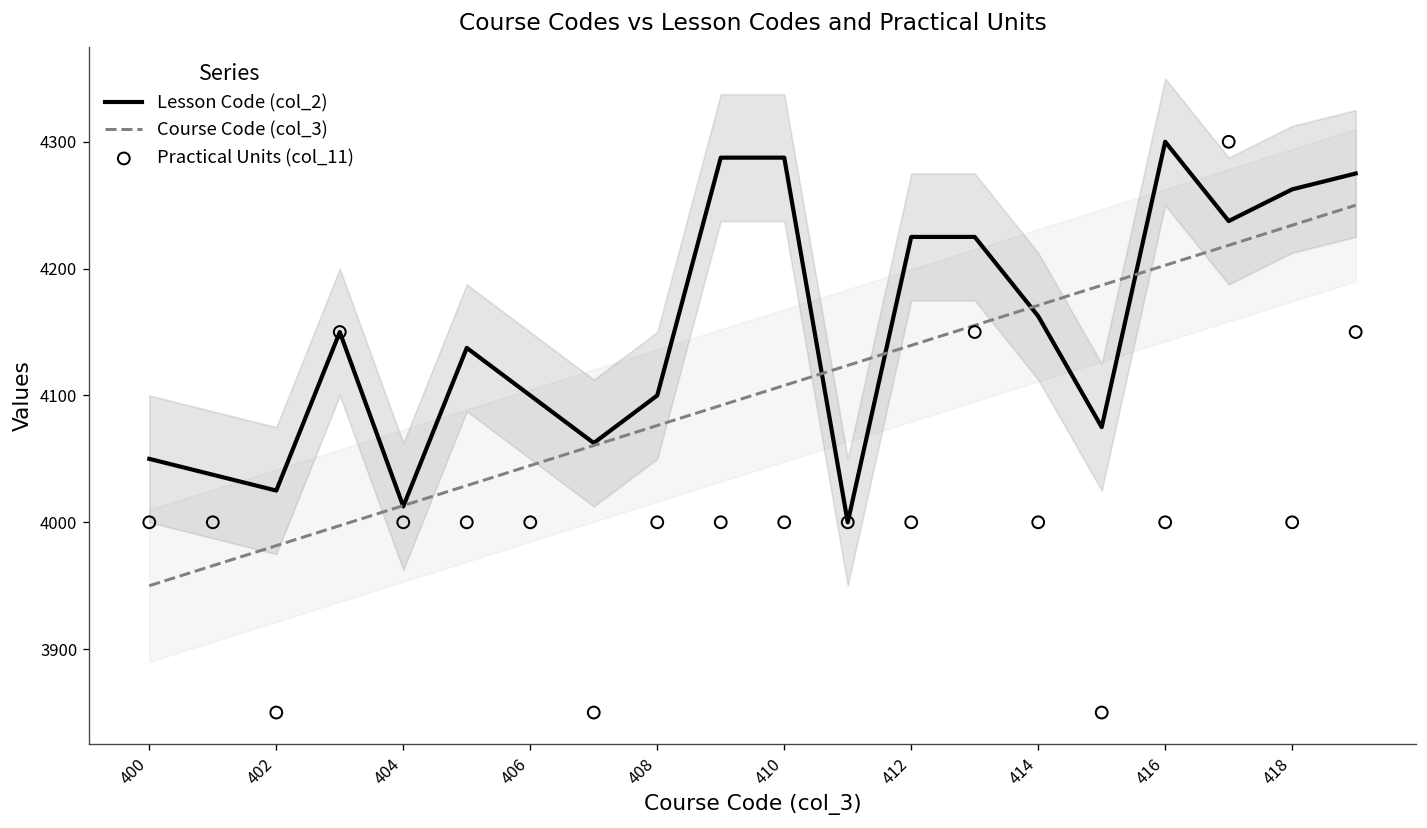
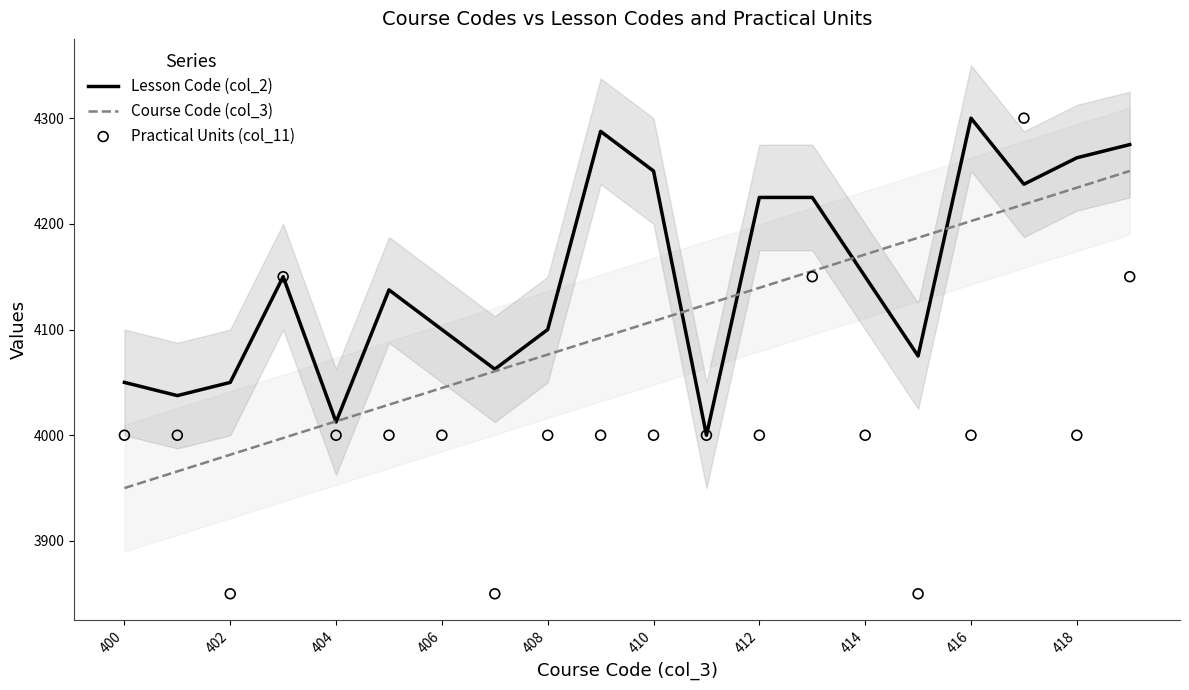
Lesson Code (col_2), 402: 4025 -> 4050
Lesson Code (col_2), 410: 4288 -> 4250
Lesson Code (col_2), 414: 4163 -> 4150
